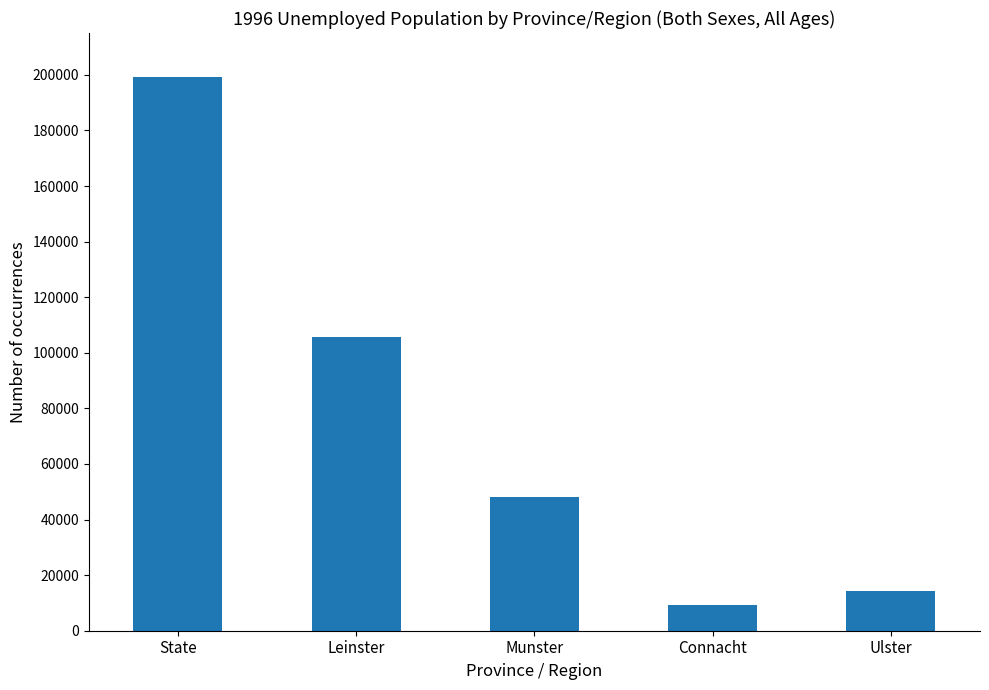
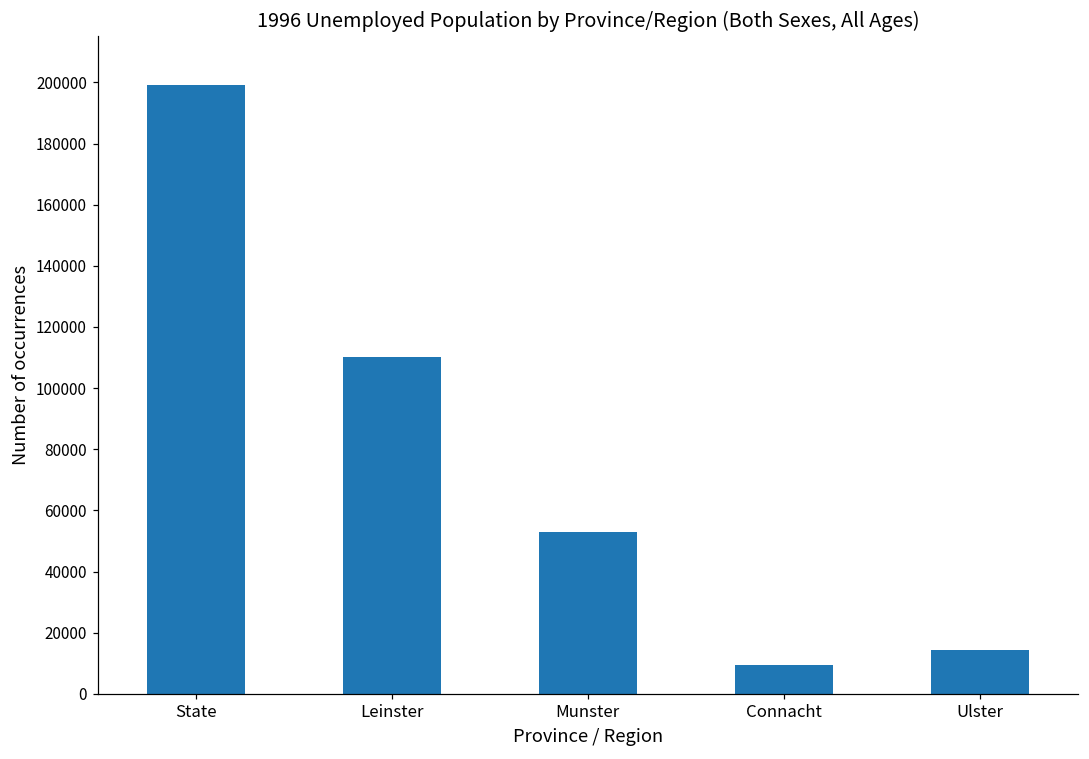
Leinster: 106000 -> 110000
Munster: 48000 -> 53000
